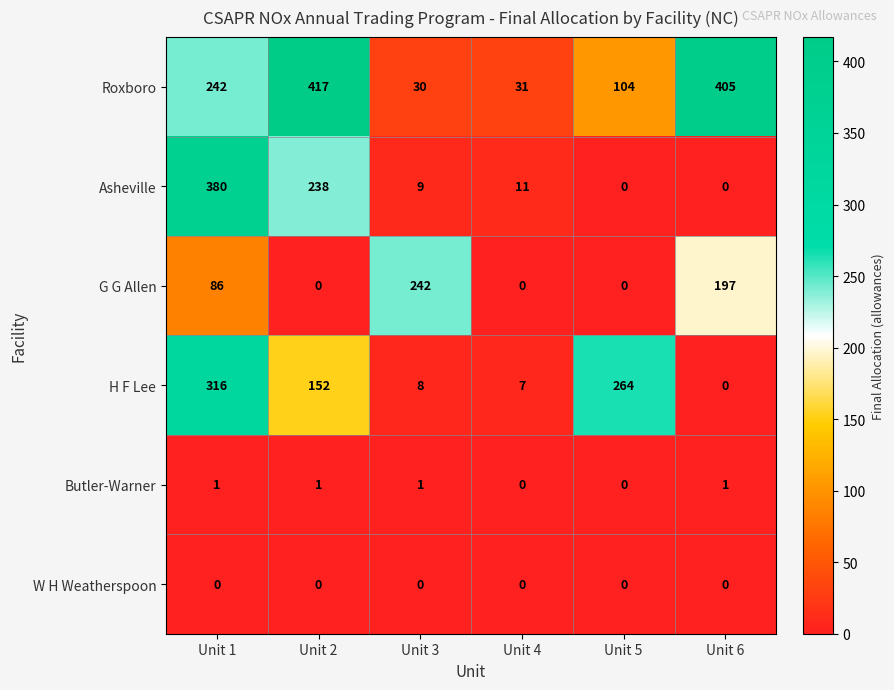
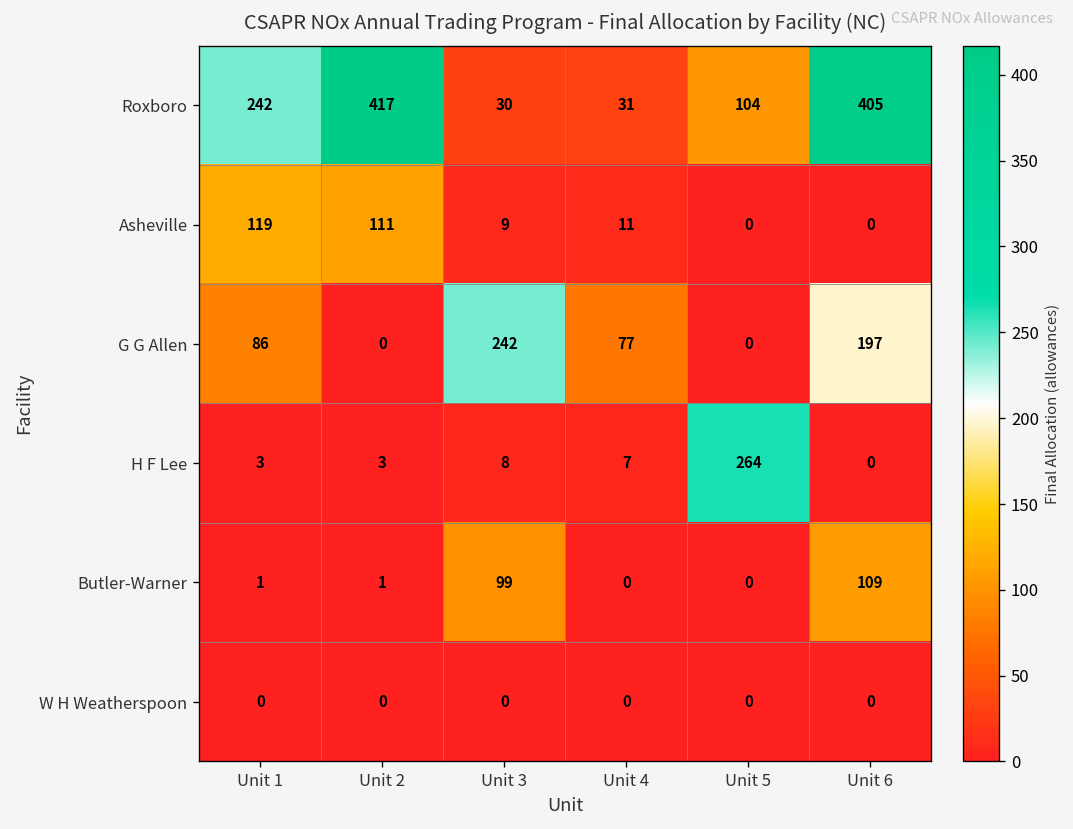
Asheville, Unit 1: 380 -> 119
Asheville, Unit 2: 238 -> 111
G G Allen, Unit 4: 0 -> 77
H F Lee, Unit 1: 316 -> 3
H F Lee, Unit 2: 152 -> 3
Butler-Warner, Unit 3: 1 -> 99
Butler-Warner, Unit 6: 1 -> 109
